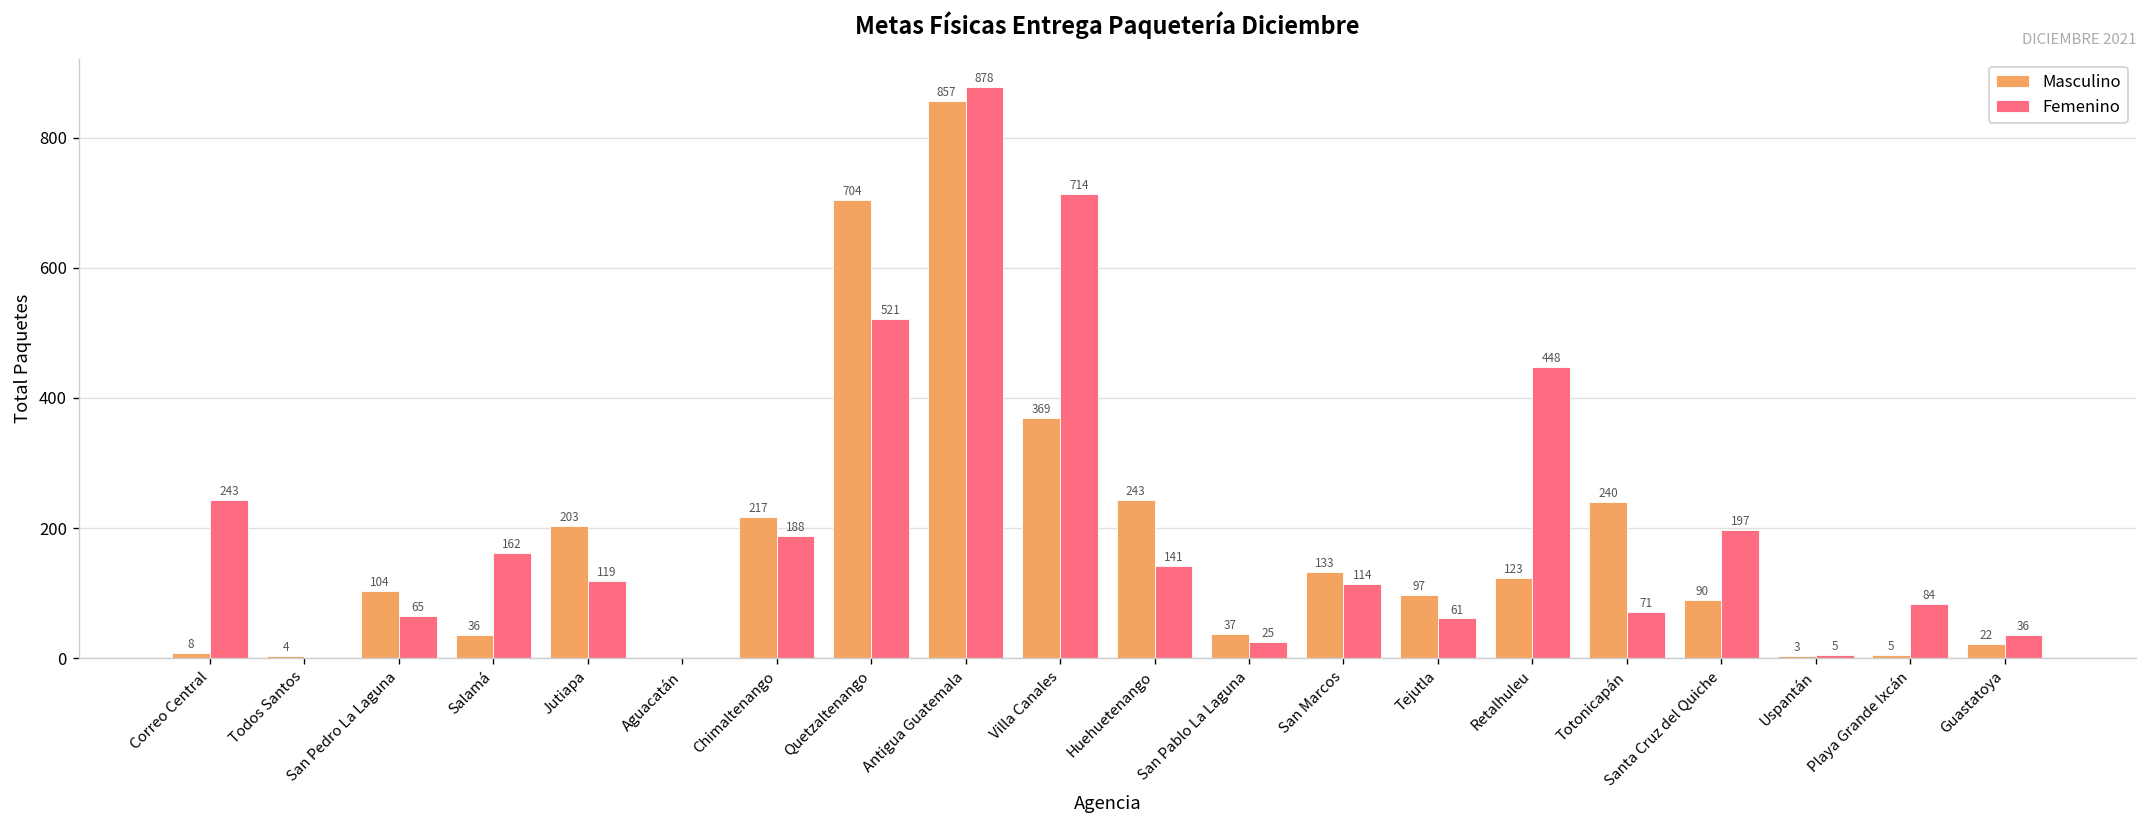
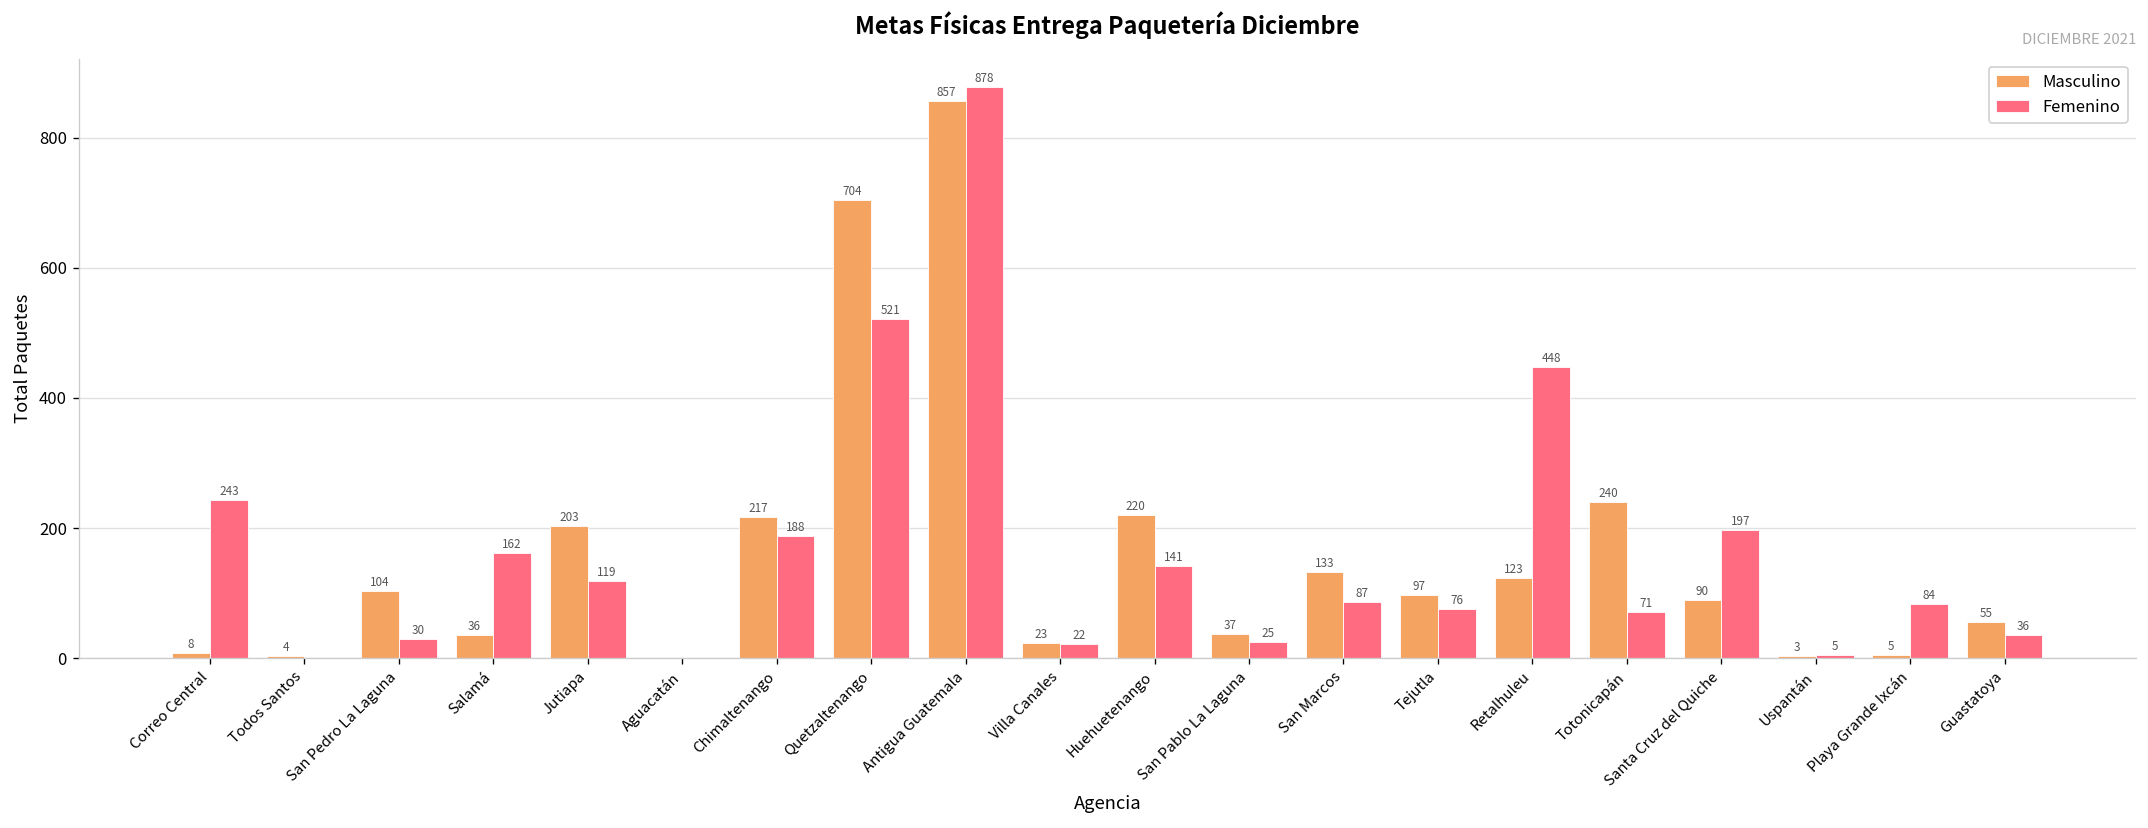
Femenino, San Pedro La Laguna: 65 -> 30
Masculino, Villa Canales: 369 -> 23
Femenino, Villa Canales: 714 -> 22
Masculino, Huehuetenango: 243 -> 220
Femenino, San Marcos: 114 -> 87
Femenino, Tejutla: 61 -> 76
Masculino, Guastatoya: 22 -> 55
